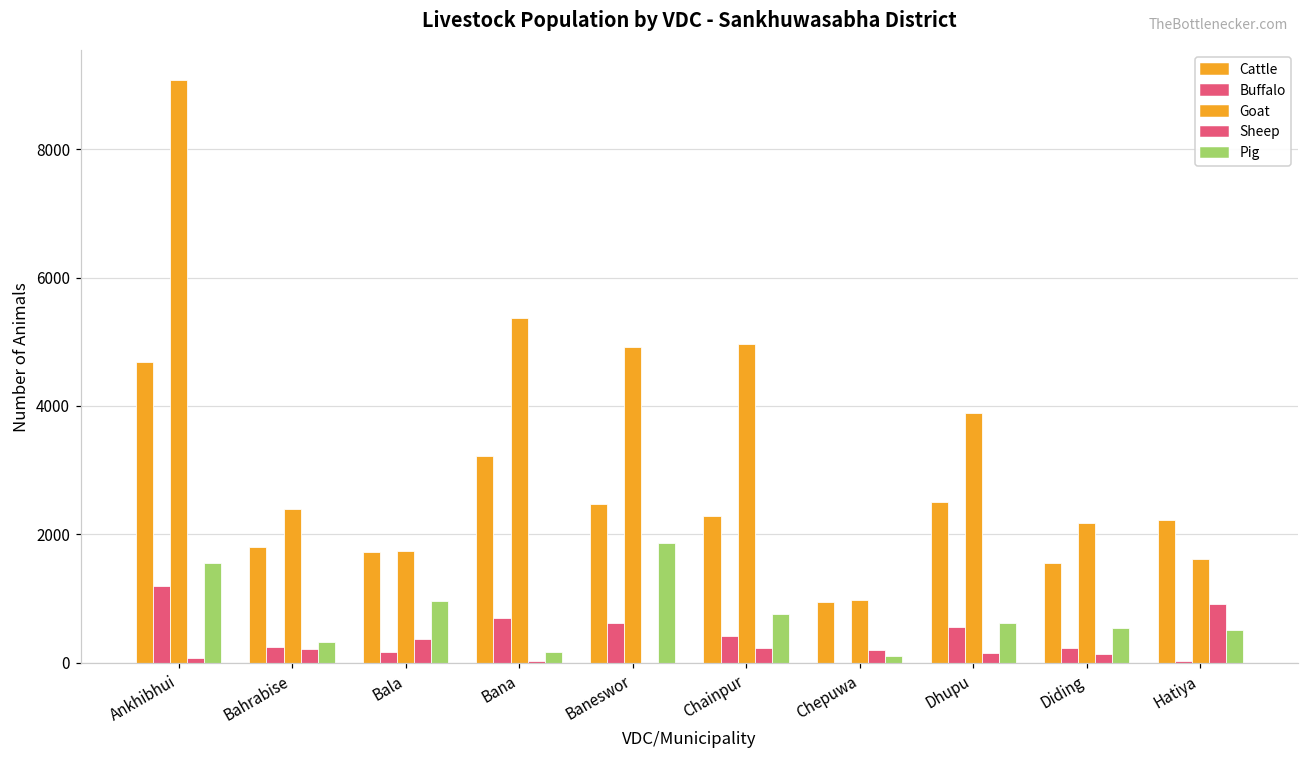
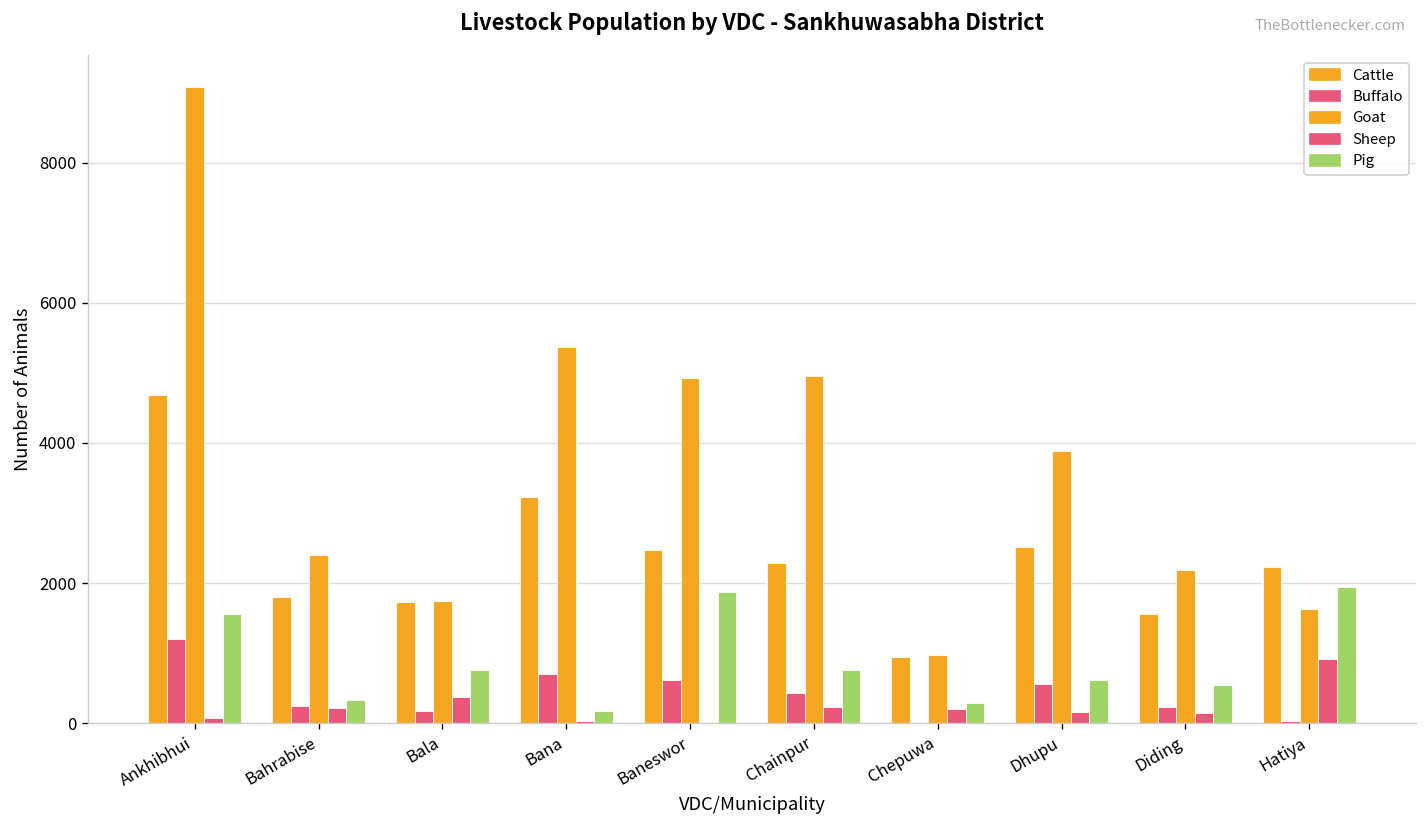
Pig, Bala: 1000 -> 800
Pig, Chepuwa: 100 -> 300
Pig, Hatiya: 500 -> 1900
